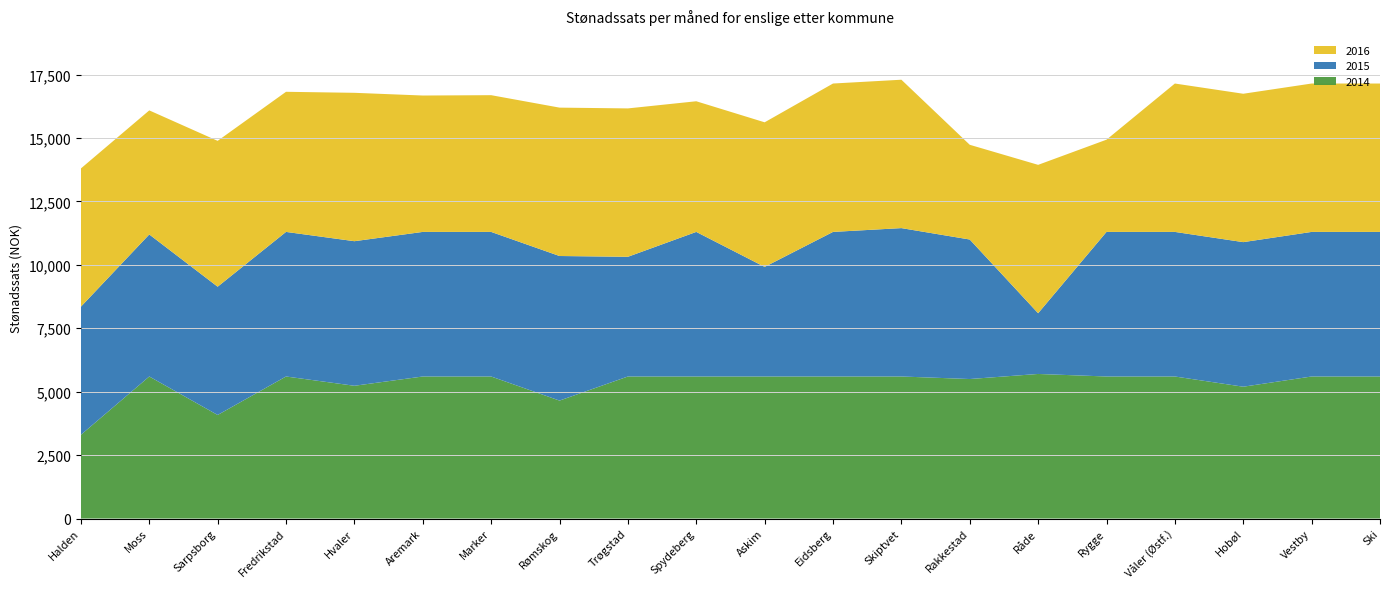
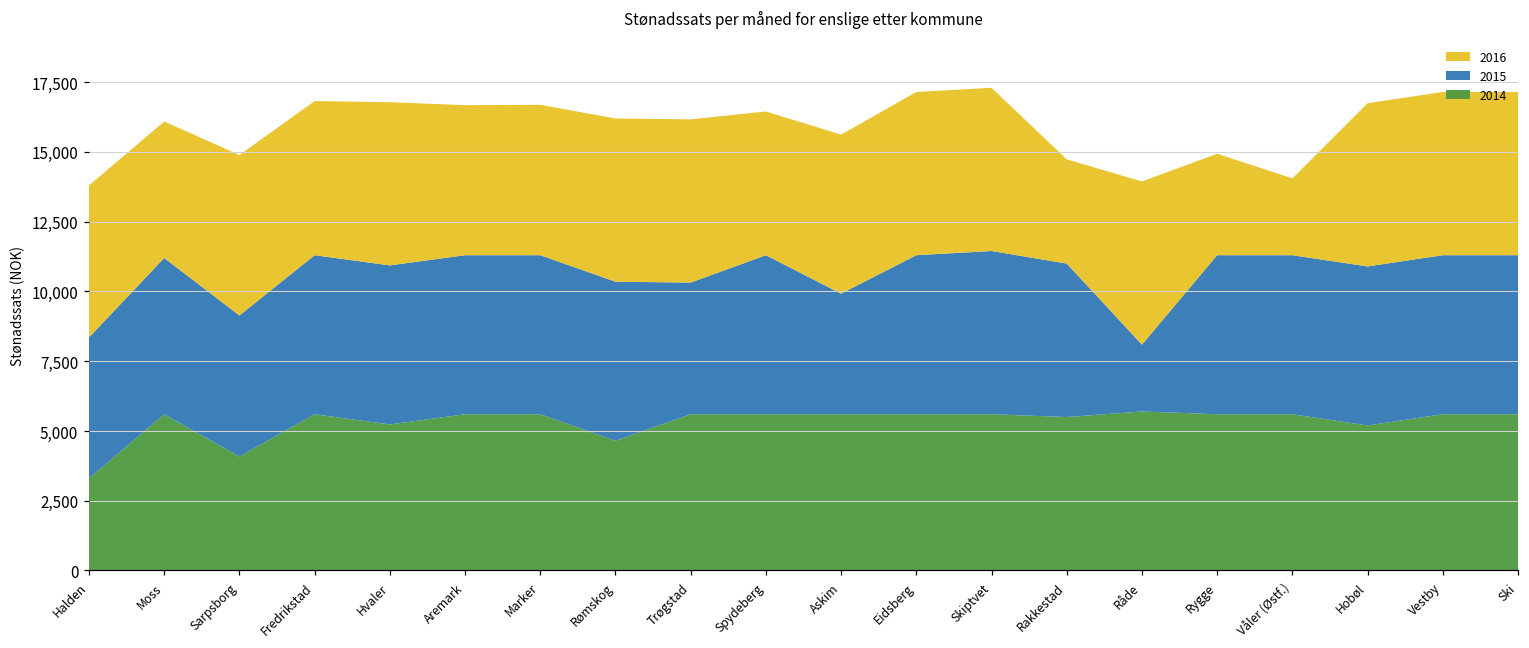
2016, Våler (Østf.): 5,900 -> 2,800
